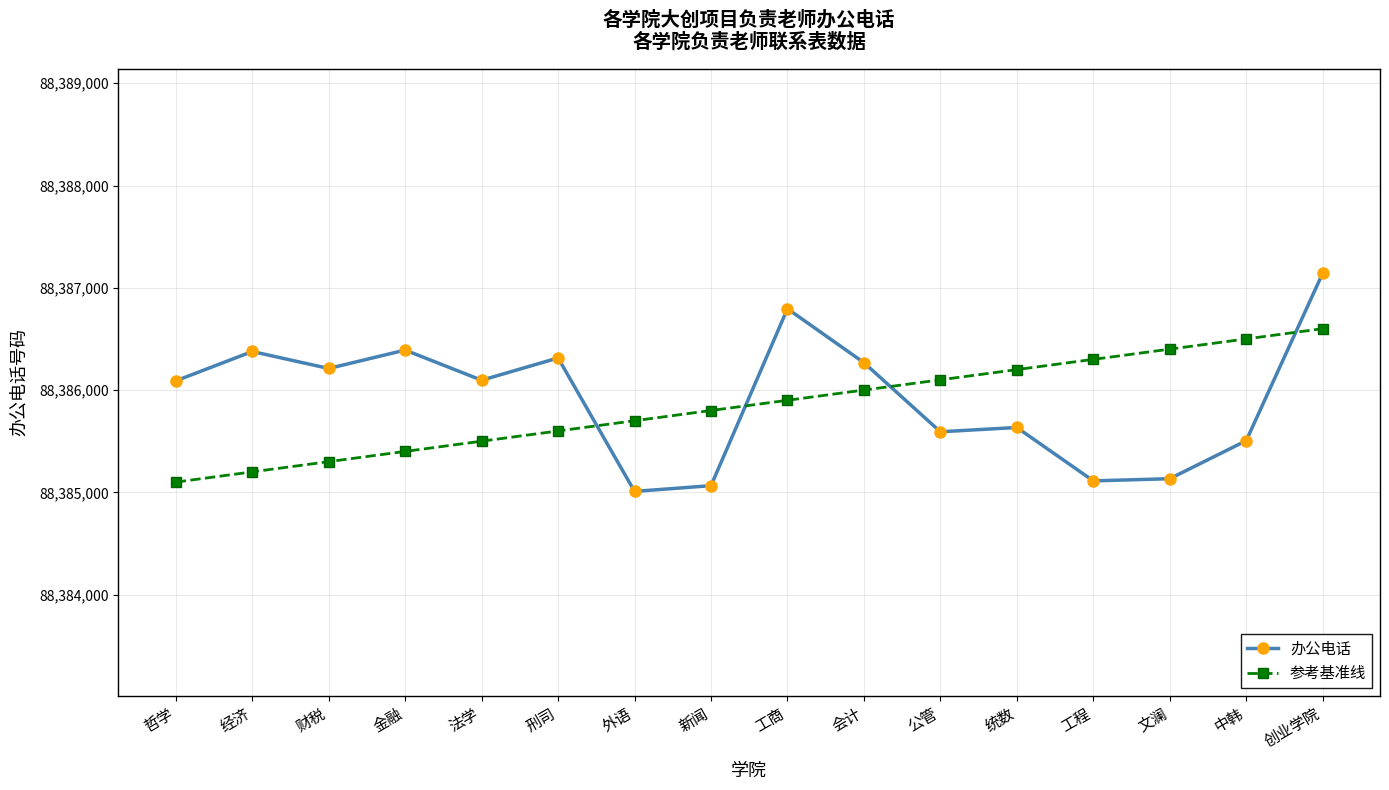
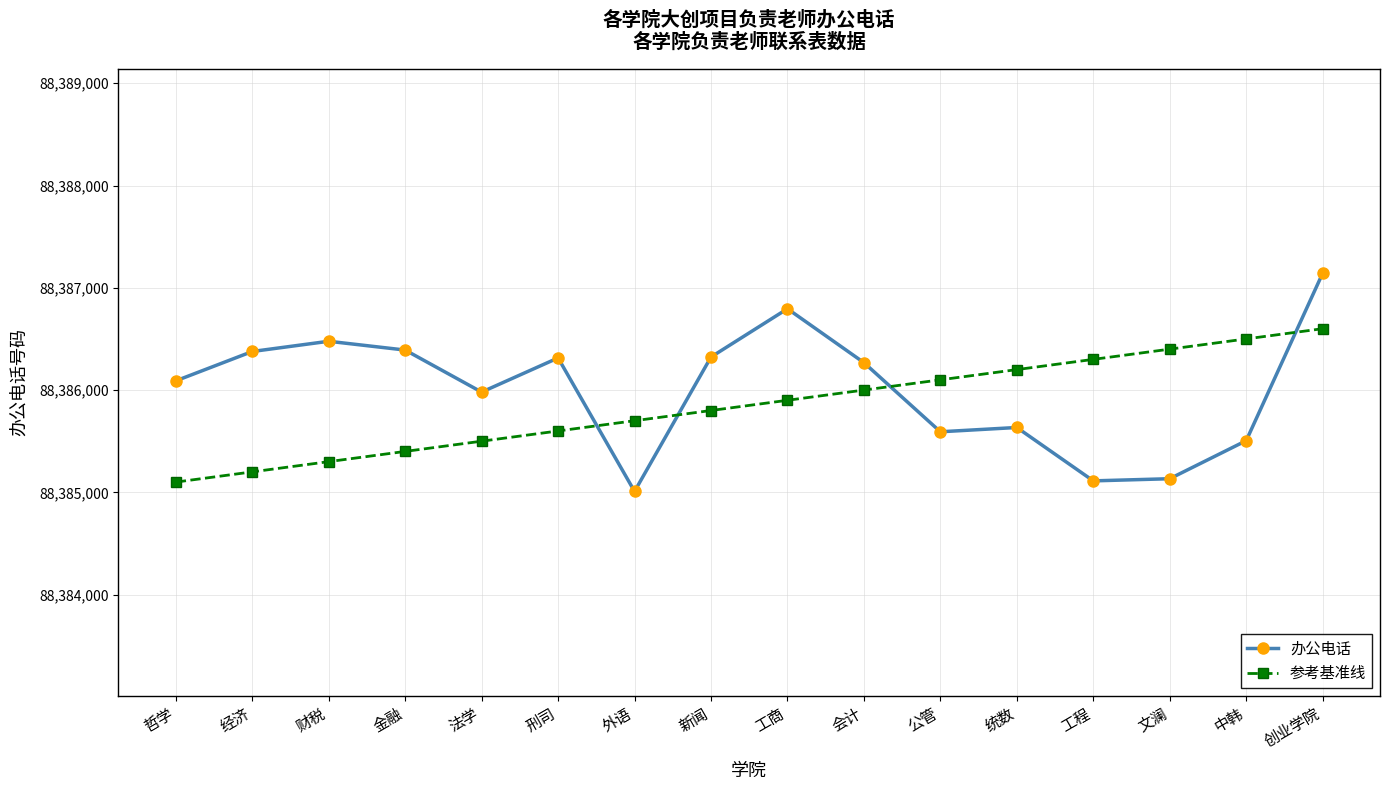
办公电话, 财税: 88,386,210 -> 88,386,480
办公电话, 法学: 88,386,100 -> 88,385,980
办公电话, 新闻: 88,385,070 -> 88,386,320
